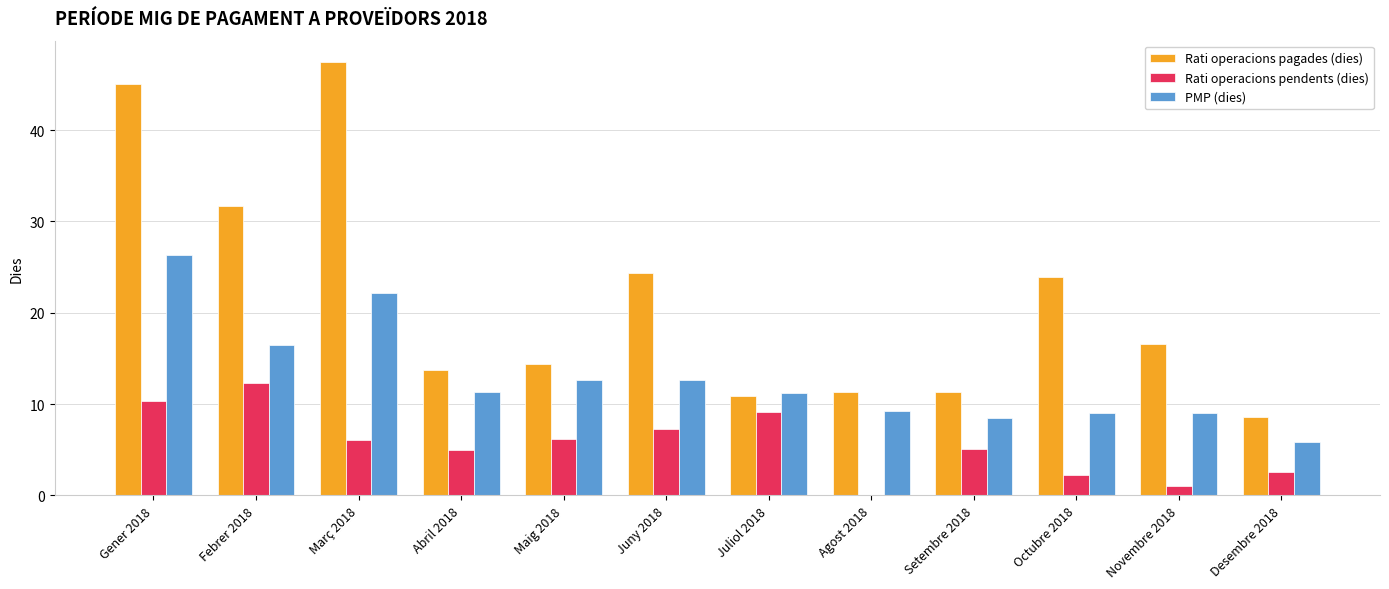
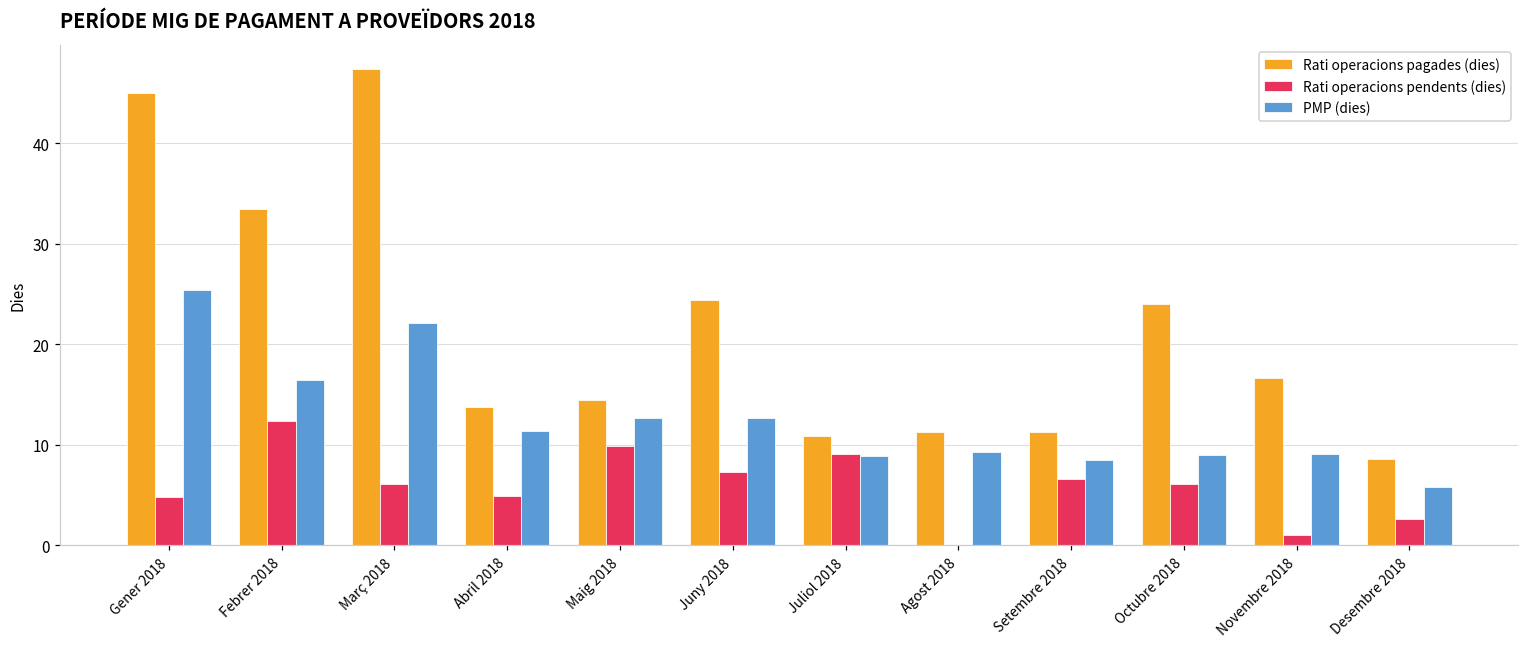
Rati operacions pendents (dies), Gener 2018: 10 -> 5
PMP (dies), Gener 2018: 26 -> 25
Rati operacions pagades (dies), Febrer 2018: 32 -> 33
Rati operacions pendents (dies), Maig 2018: 6 -> 10
PMP (dies), Juliol 2018: 11 -> 9
Rati operacions pendents (dies), Setembre 2018: 5 -> 7
Rati operacions pendents (dies), Octubre 2018: 2 -> 6
